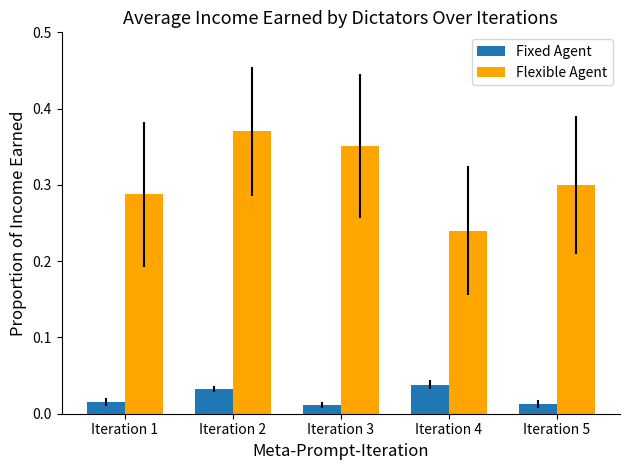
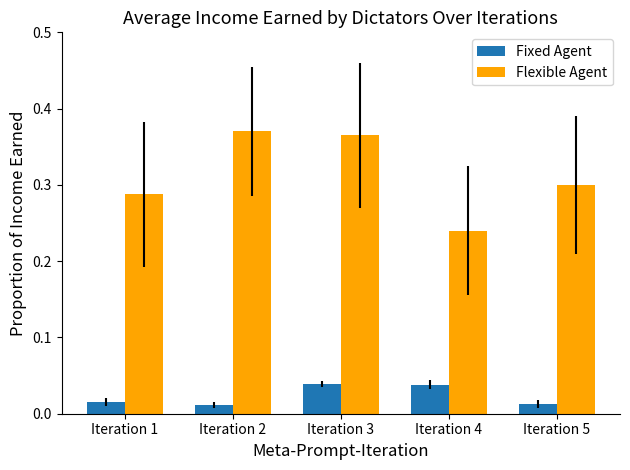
Fixed Agent, Iteration 2: 0.03 -> 0.01
Fixed Agent, Iteration 3: 0.01 -> 0.04
Flexible Agent, Iteration 3: 0.35 -> 0.37
